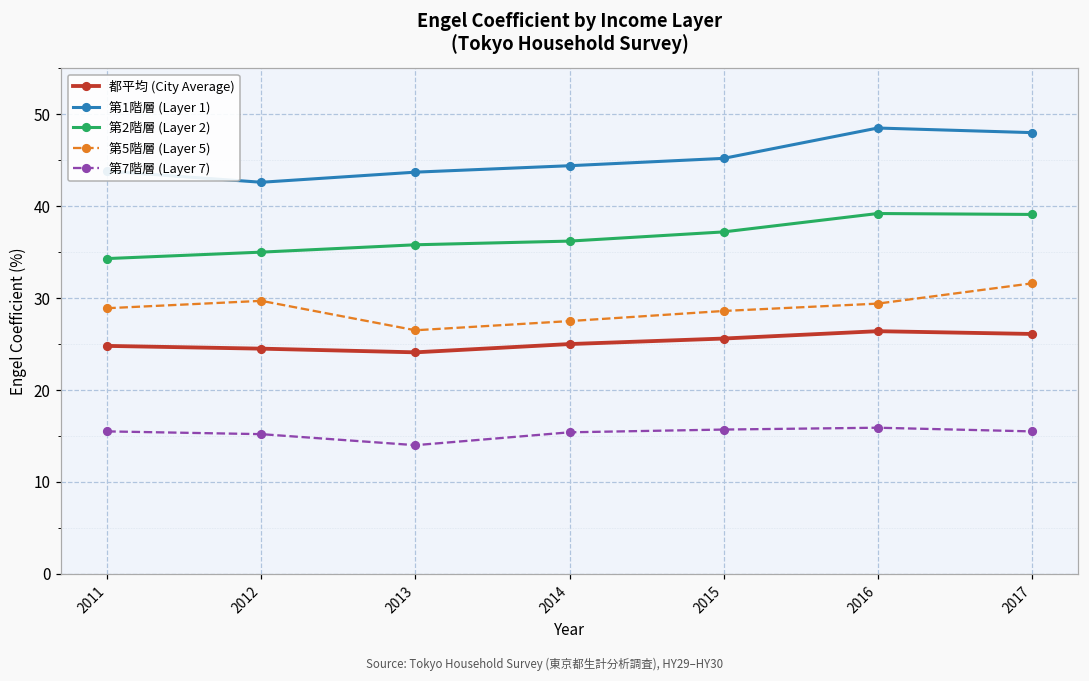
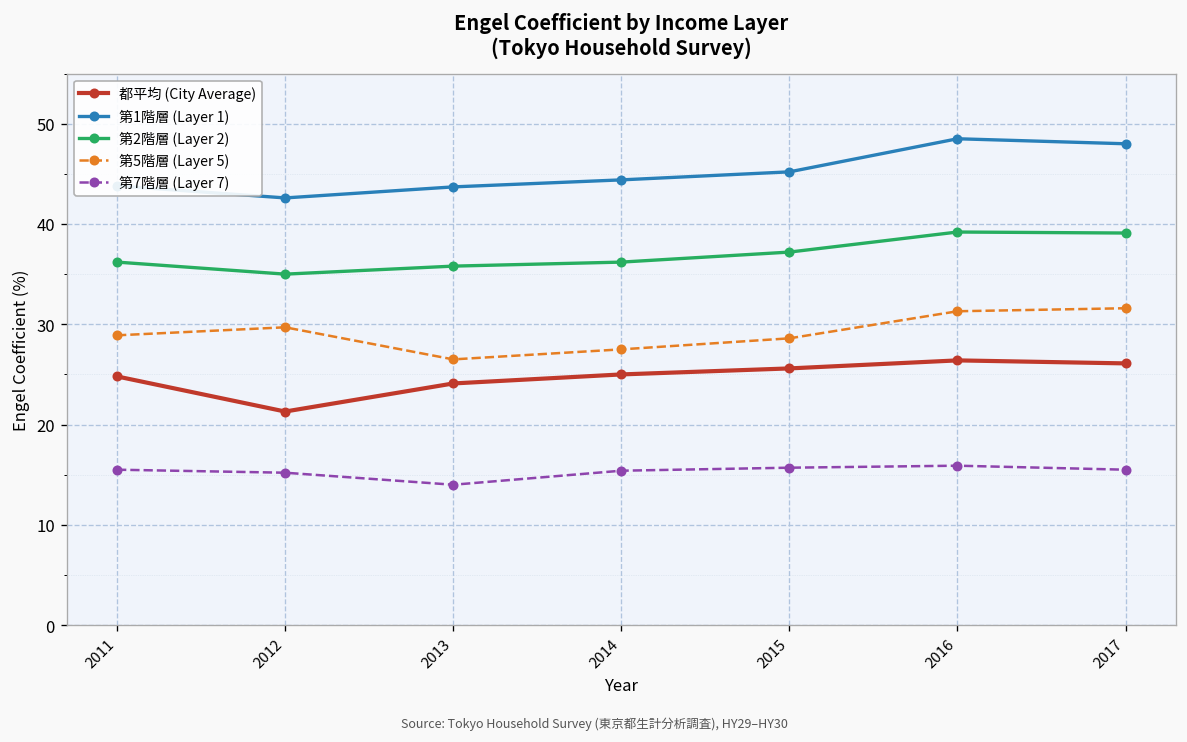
第2階層 (Layer 2), 2011: 34 -> 36
都平均 (City Average), 2012: 25 -> 21
第5階層 (Layer 5), 2016: 29 -> 31
